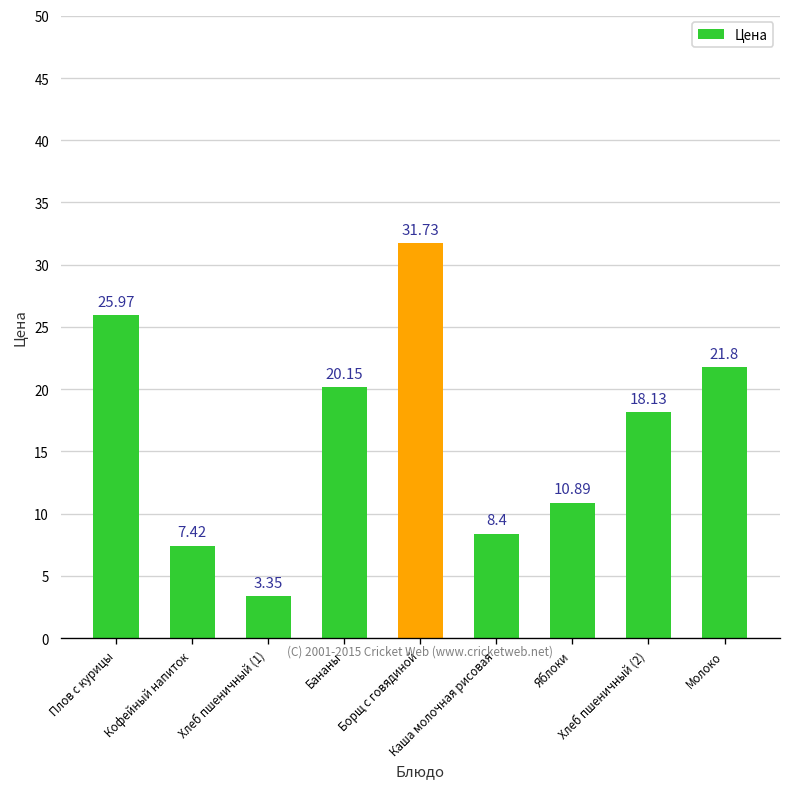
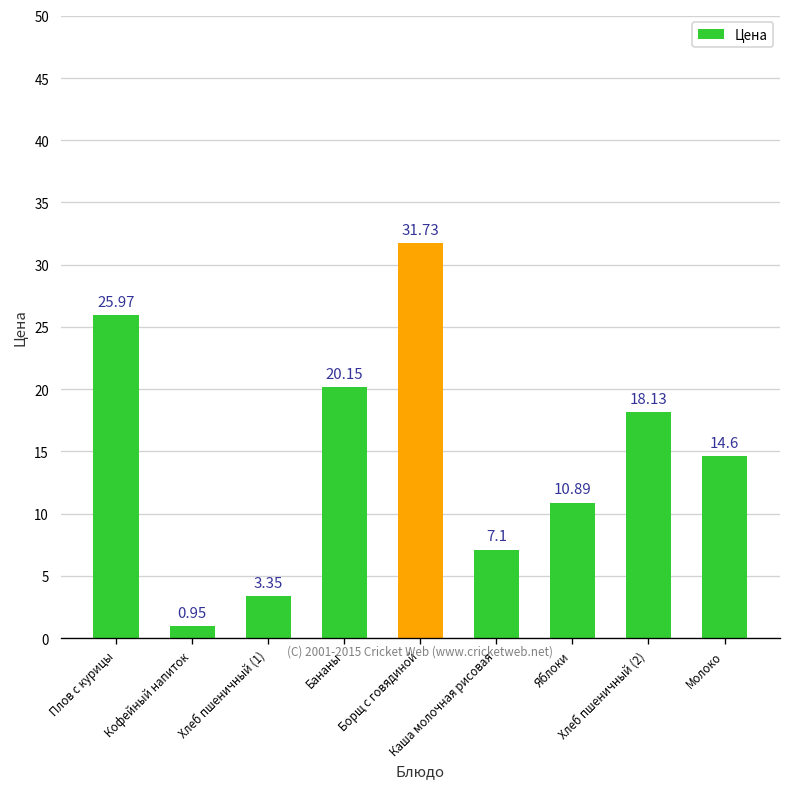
Кофейный напиток: 7.42 -> 0.95
Каша молочная рисовая: 8.4 -> 7.1
Молоко: 21.8 -> 14.6
